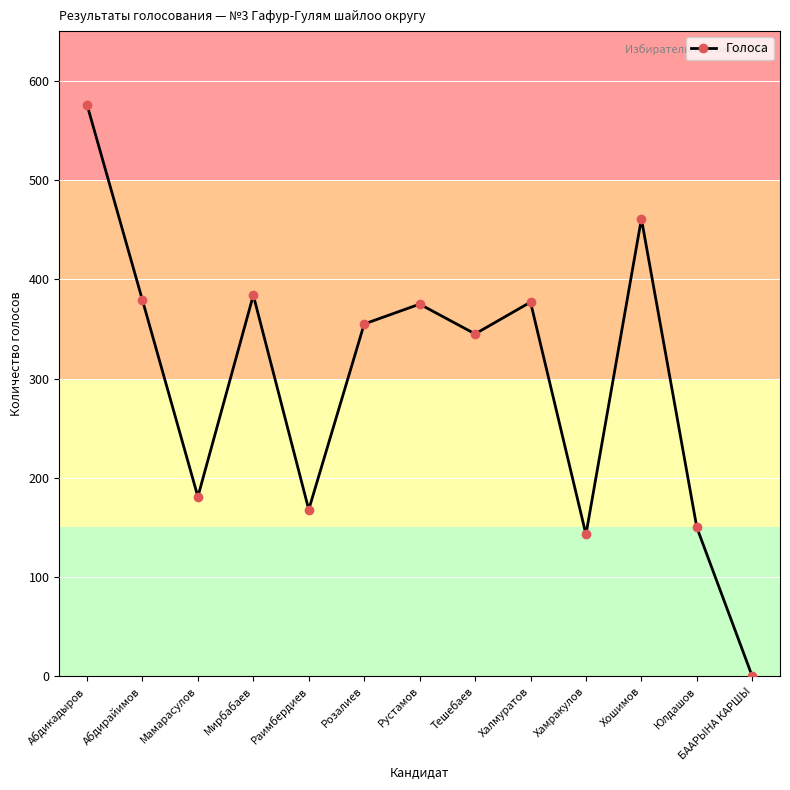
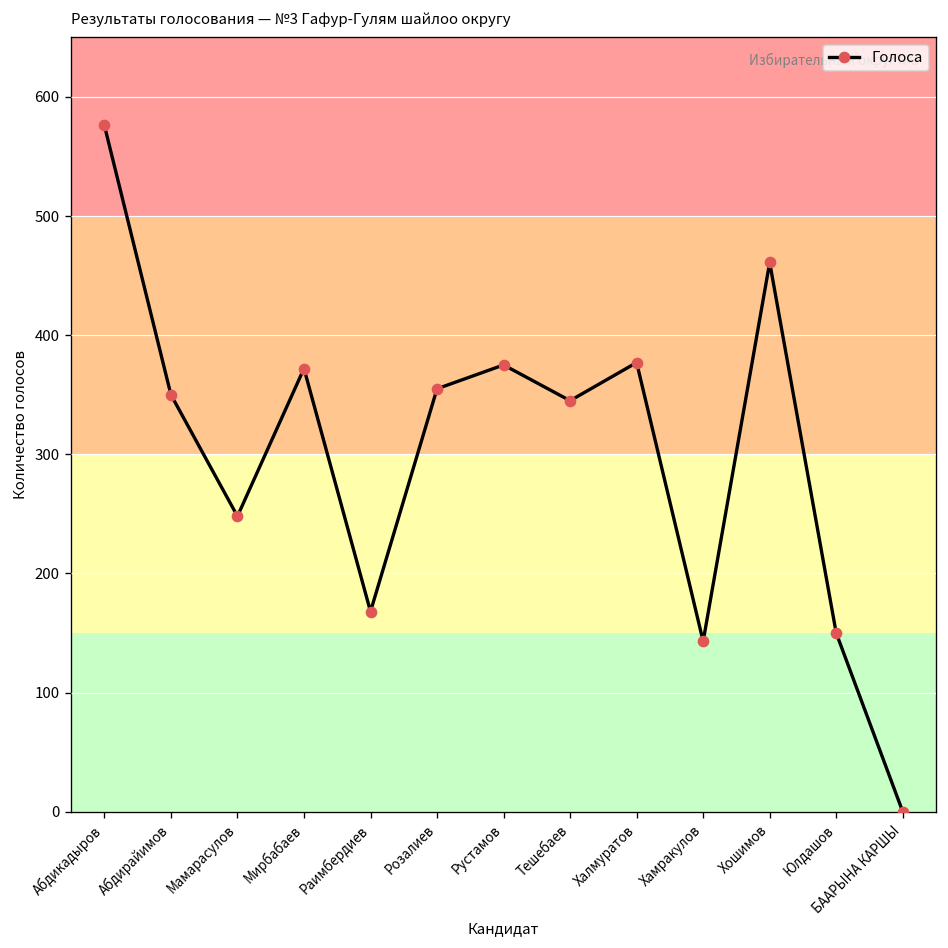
Абдирайимов: 380 -> 350
Мамарасулов: 180 -> 250
Мирбабаев: 380 -> 370
